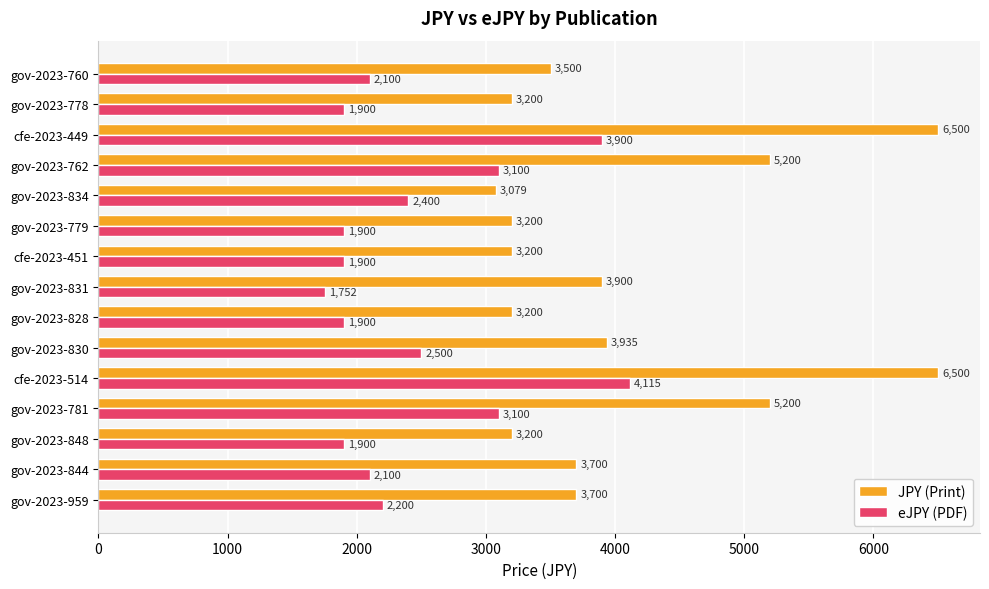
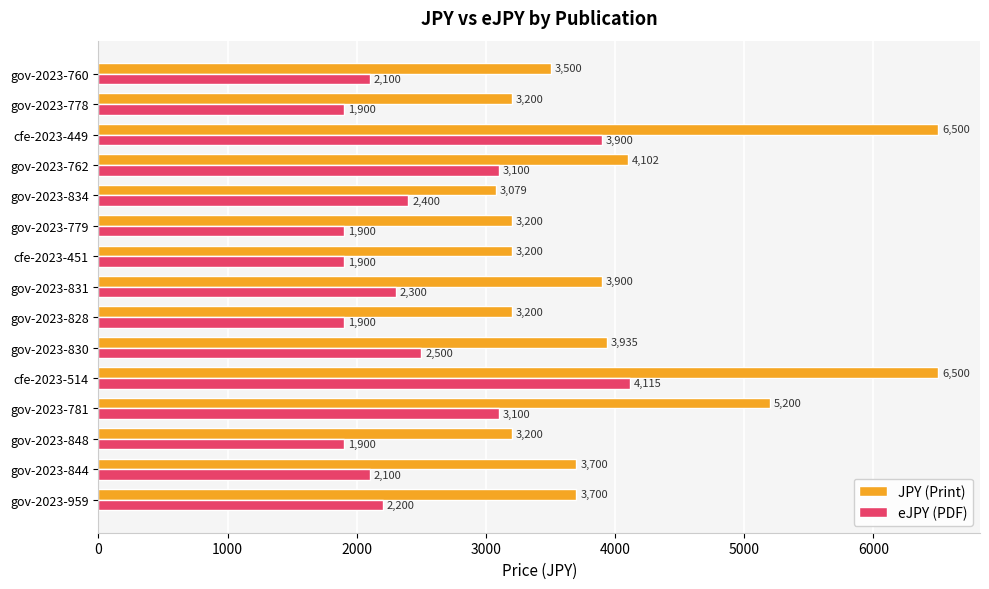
JPY (Print), gov-2023-762: 5,200 -> 4,102
eJPY (PDF), gov-2023-831: 1,752 -> 2,300
